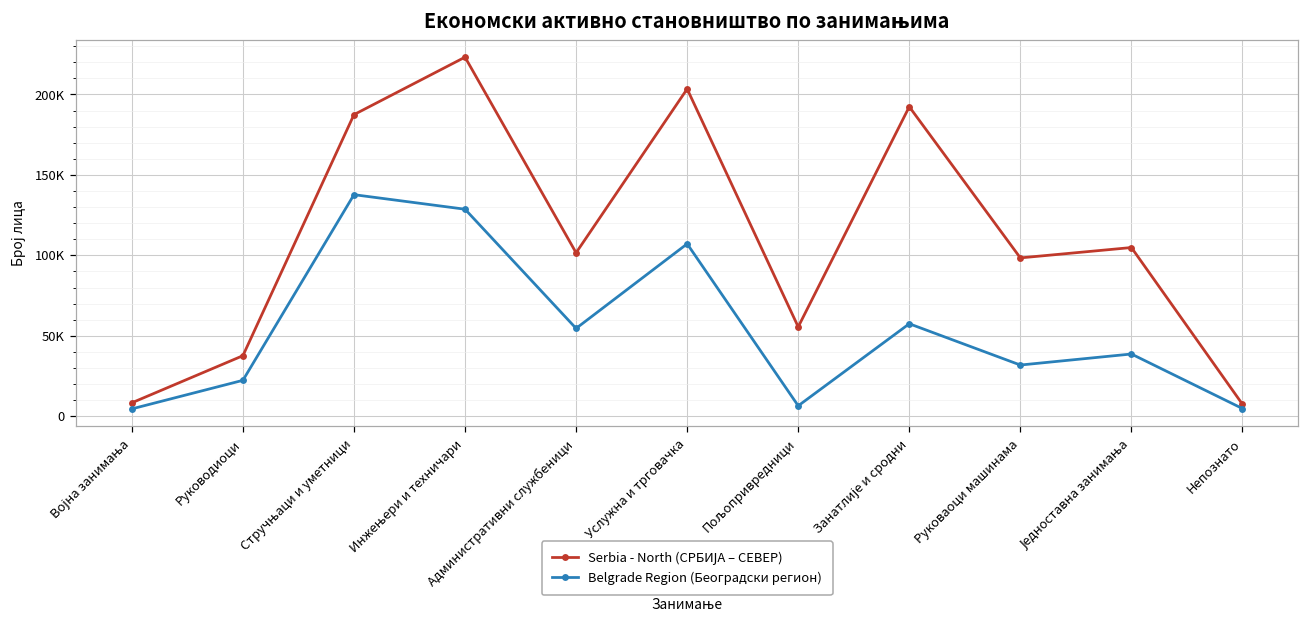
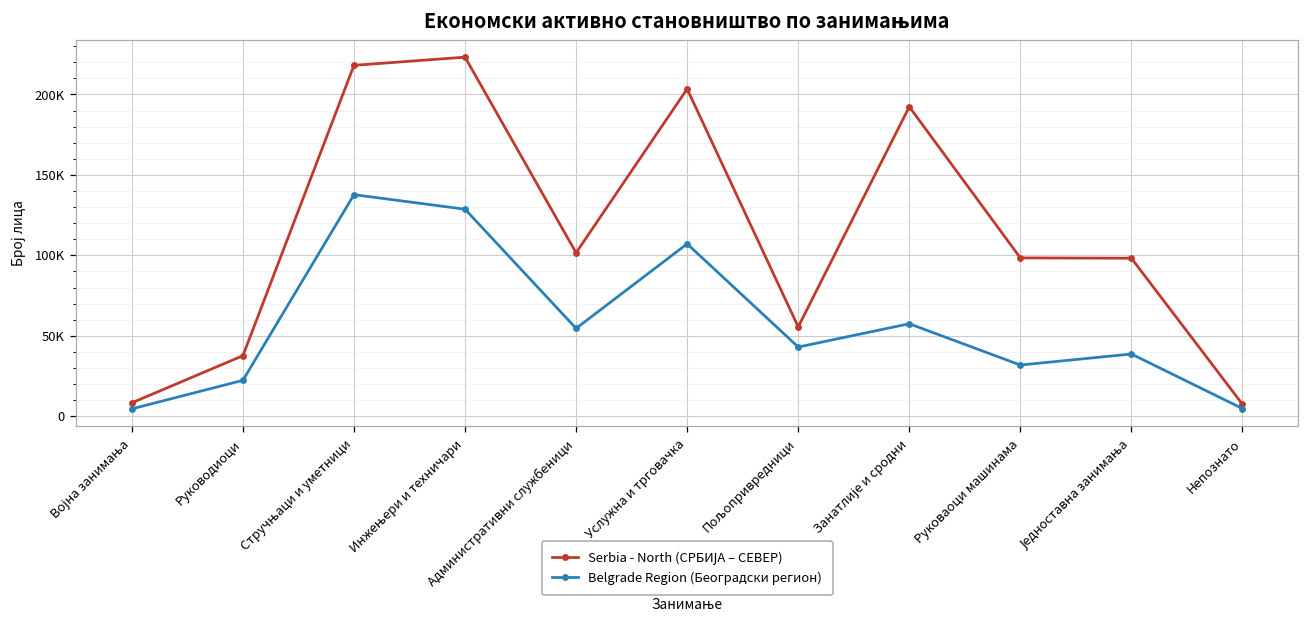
Serbia - North (СРБИЈА – СЕВЕР), Стручњаци и уметници: 187000 -> 218000
Belgrade Region (Београдски регион), Пољопривредници: 7000 -> 43000
Serbia - North (СРБИЈА – СЕВЕР), Једноставна занимања: 105000 -> 98000
